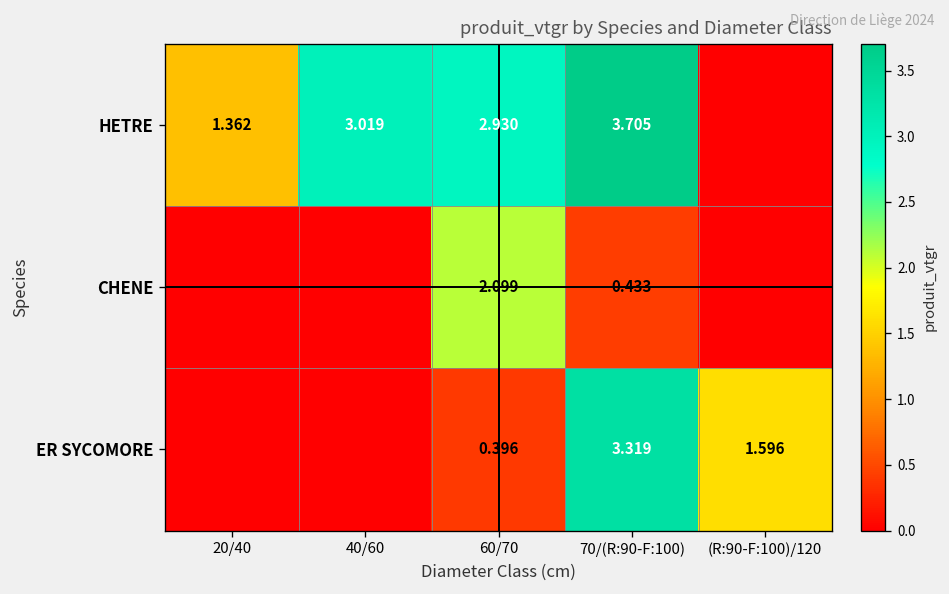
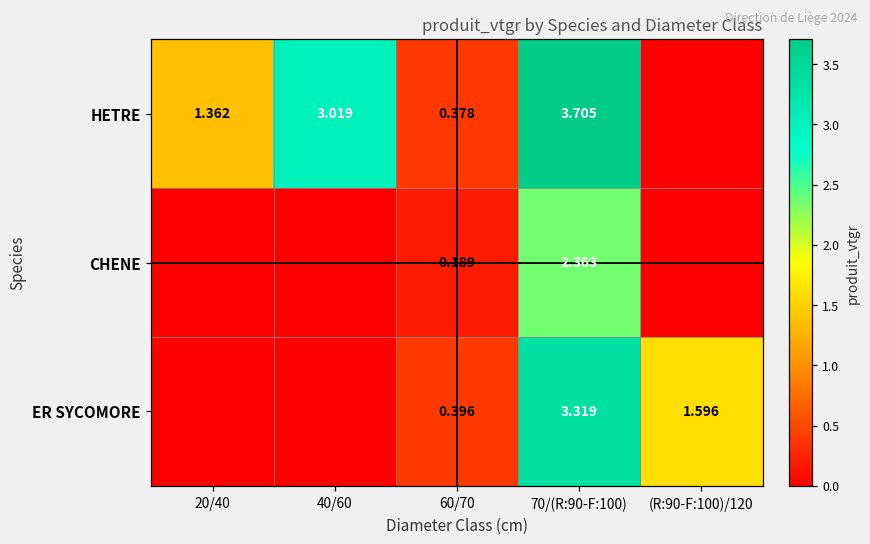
HETRE, 60/70: 2.930 -> 0.378
CHENE, 60/70: 2.099 -> 0.189
CHENE, 70/(R:90-F:100): 0.433 -> 2.363
